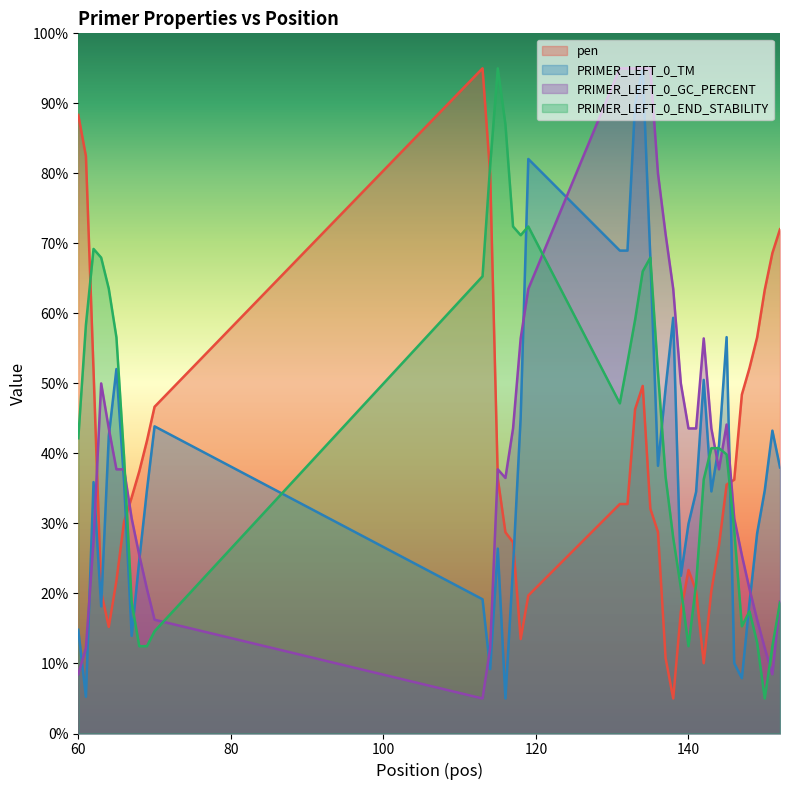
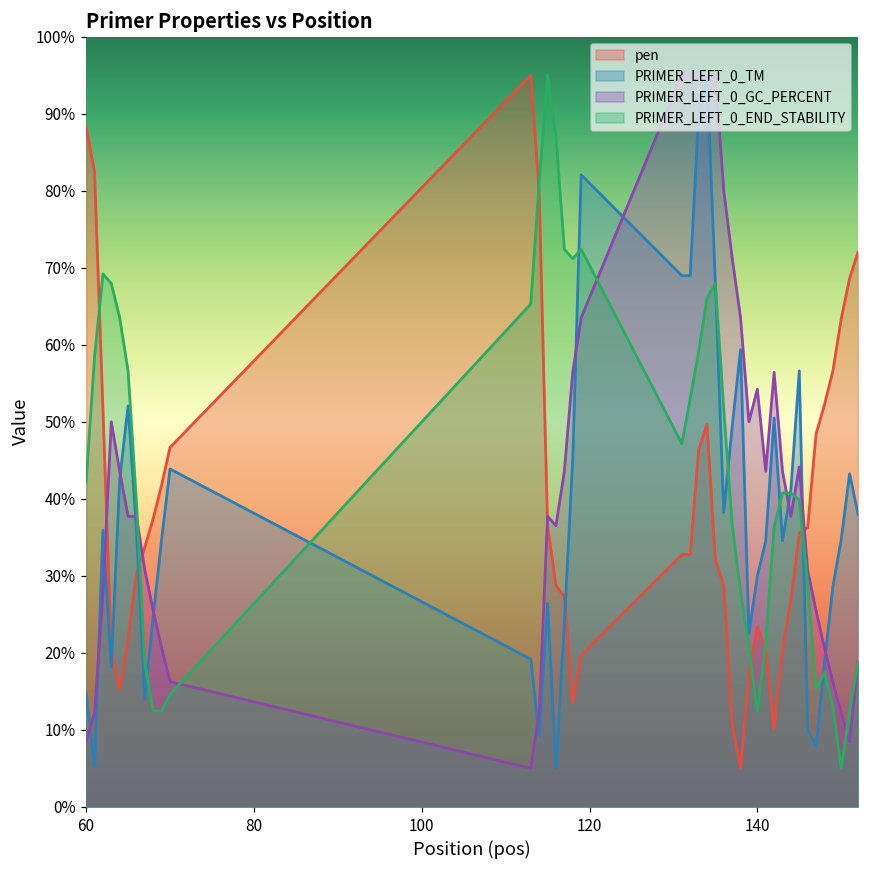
PRIMER_LEFT_0_GC_PERCENT, 140: 44% -> 54%
